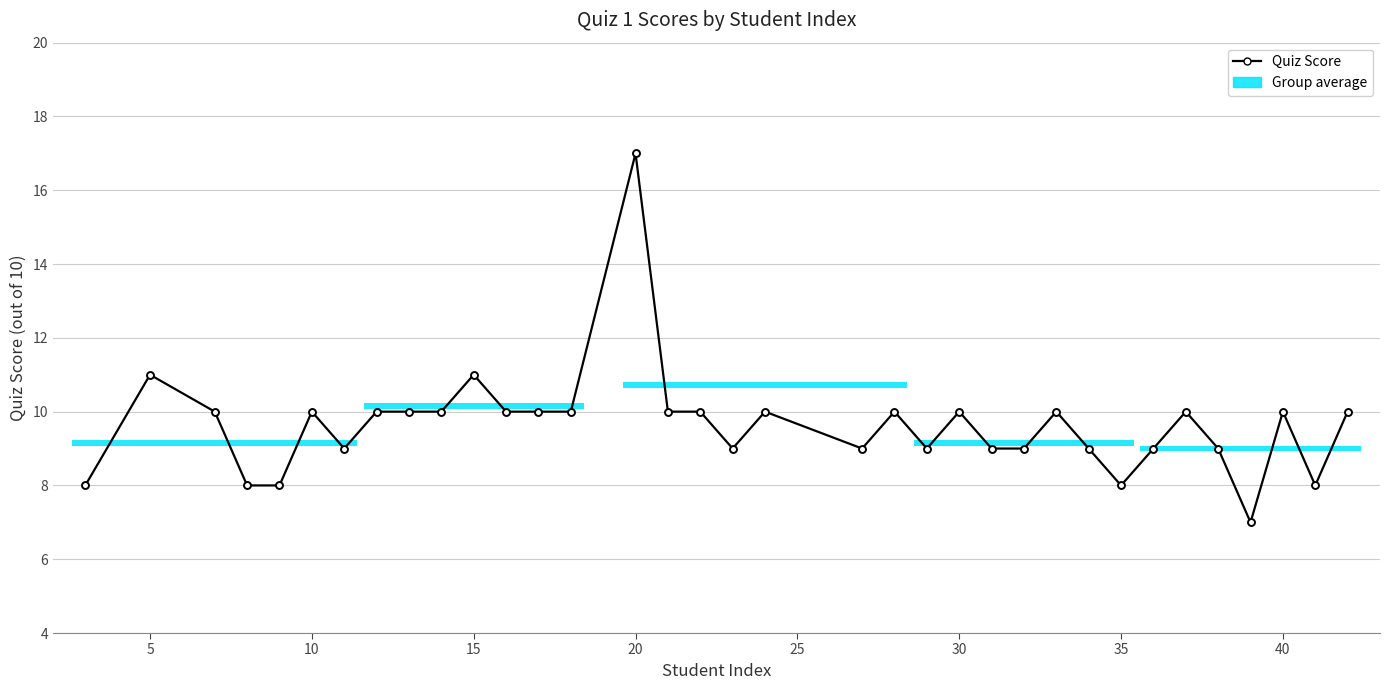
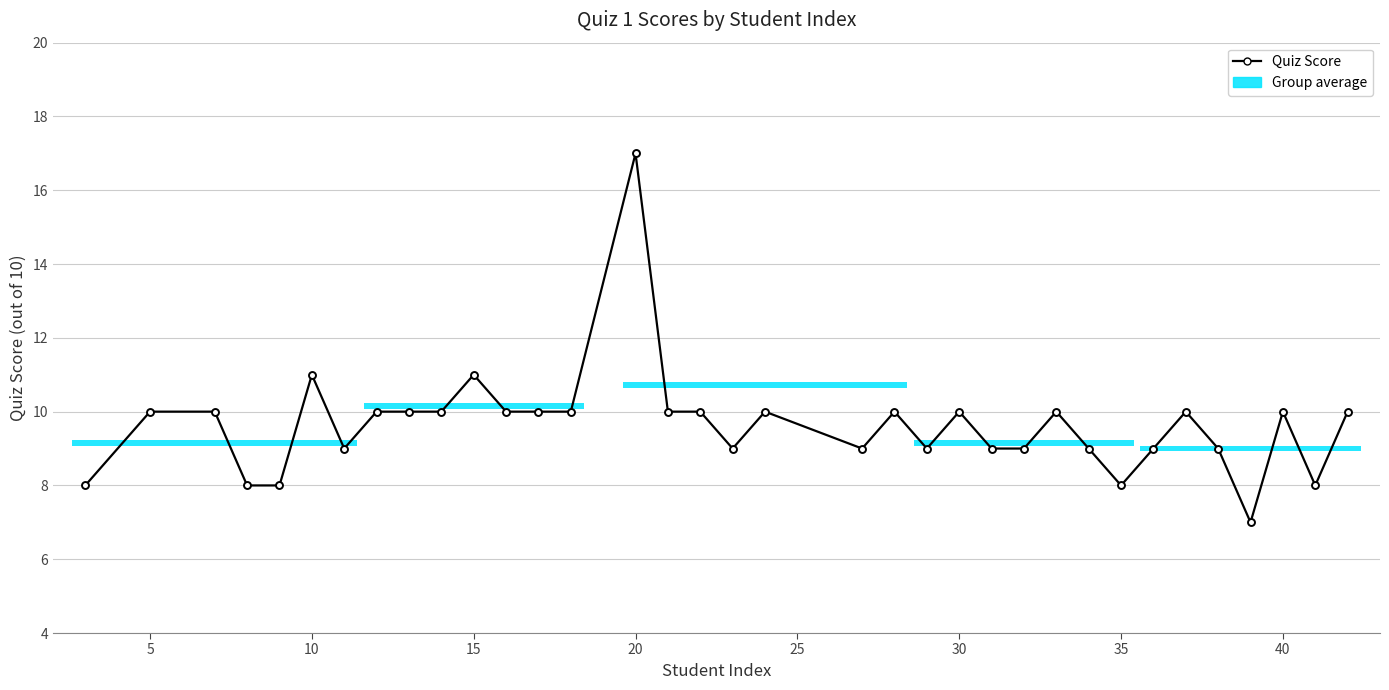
5: 11 -> 10
10: 10 -> 11
